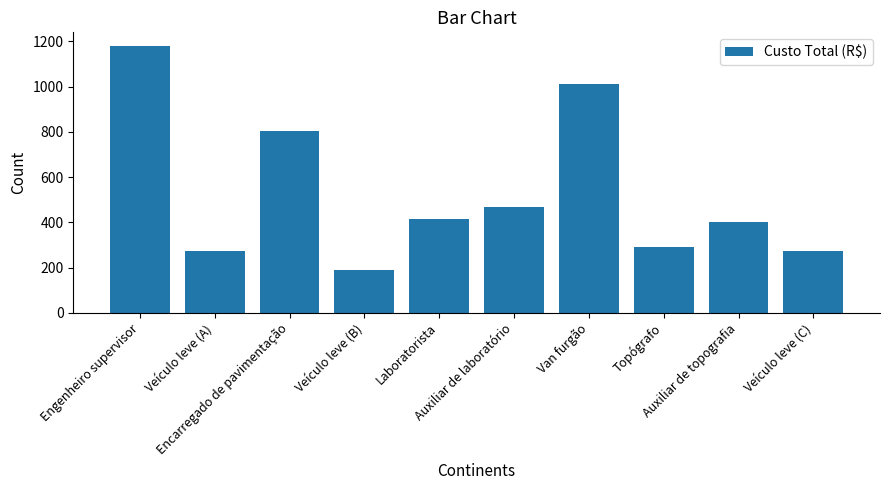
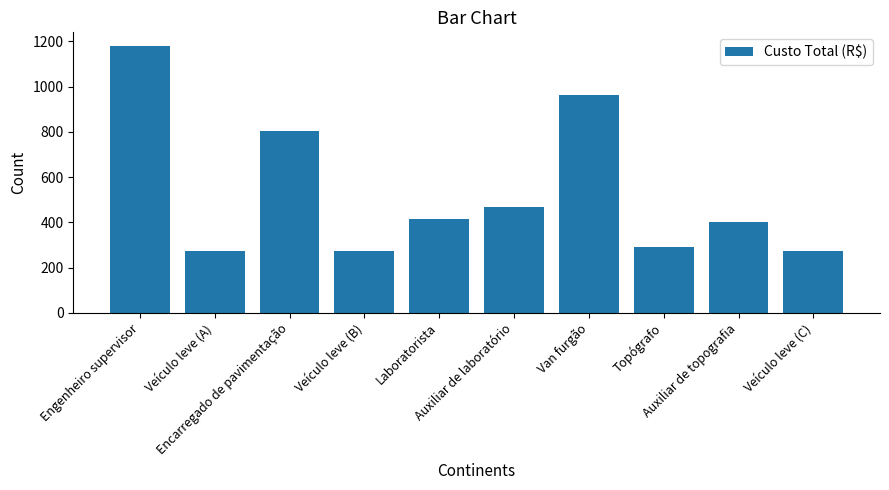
Veículo leve (B): 190 -> 280
Van furgão: 1010 -> 960
